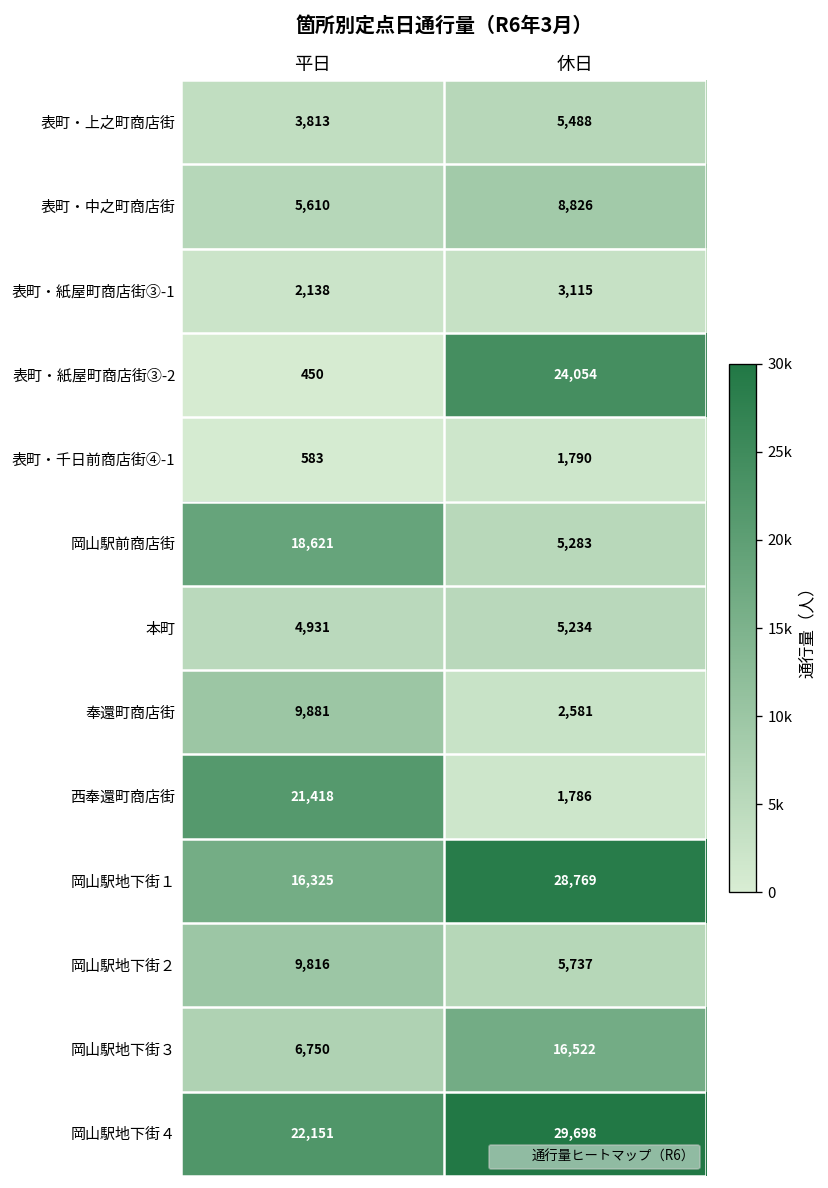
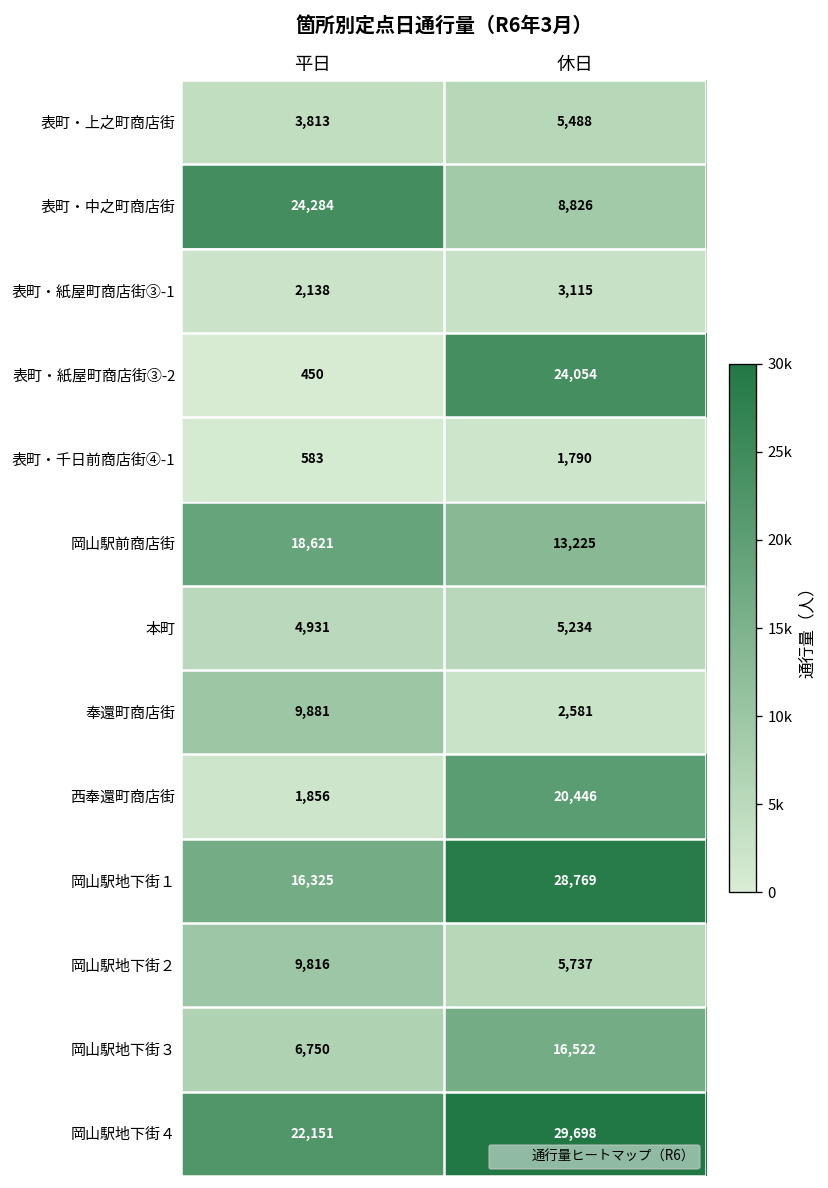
表町・中之町商店街, 平日: 5,610 -> 24,284
岡山駅前商店街, 休日: 5,283 -> 13,225
西奉還町商店街, 平日: 21,418 -> 1,856
西奉還町商店街, 休日: 1,786 -> 20,446
